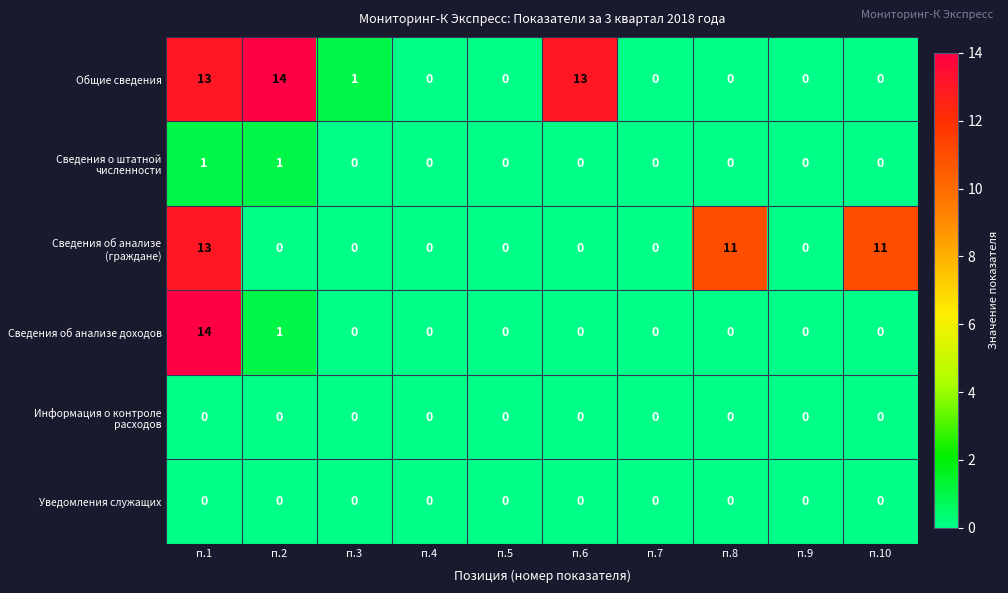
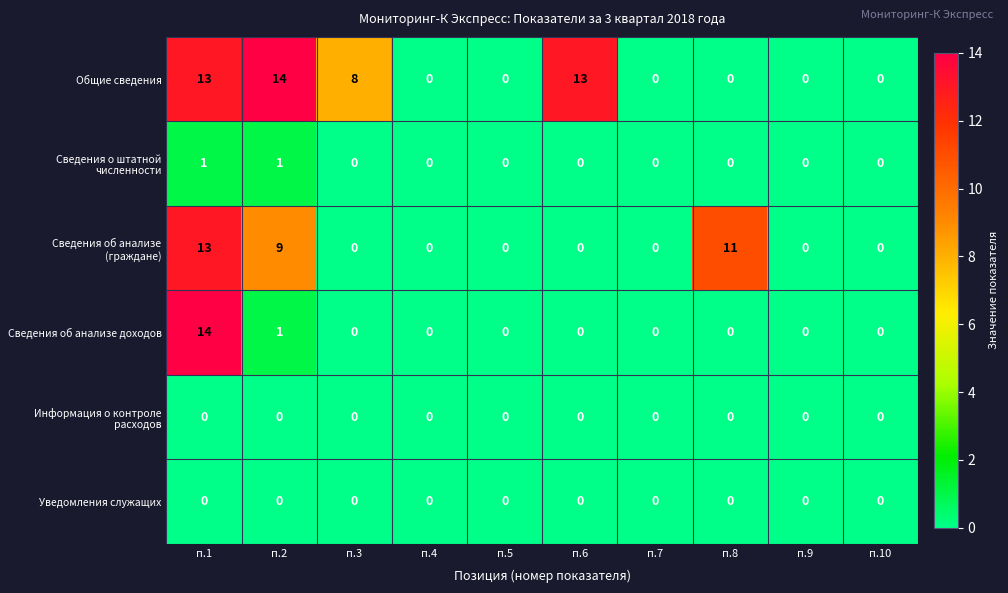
Общие сведения, п.3: 1 -> 8
Сведения об анализе (граждане), п.2: 0 -> 9
Сведения об анализе (граждане), п.10: 11 -> 0
